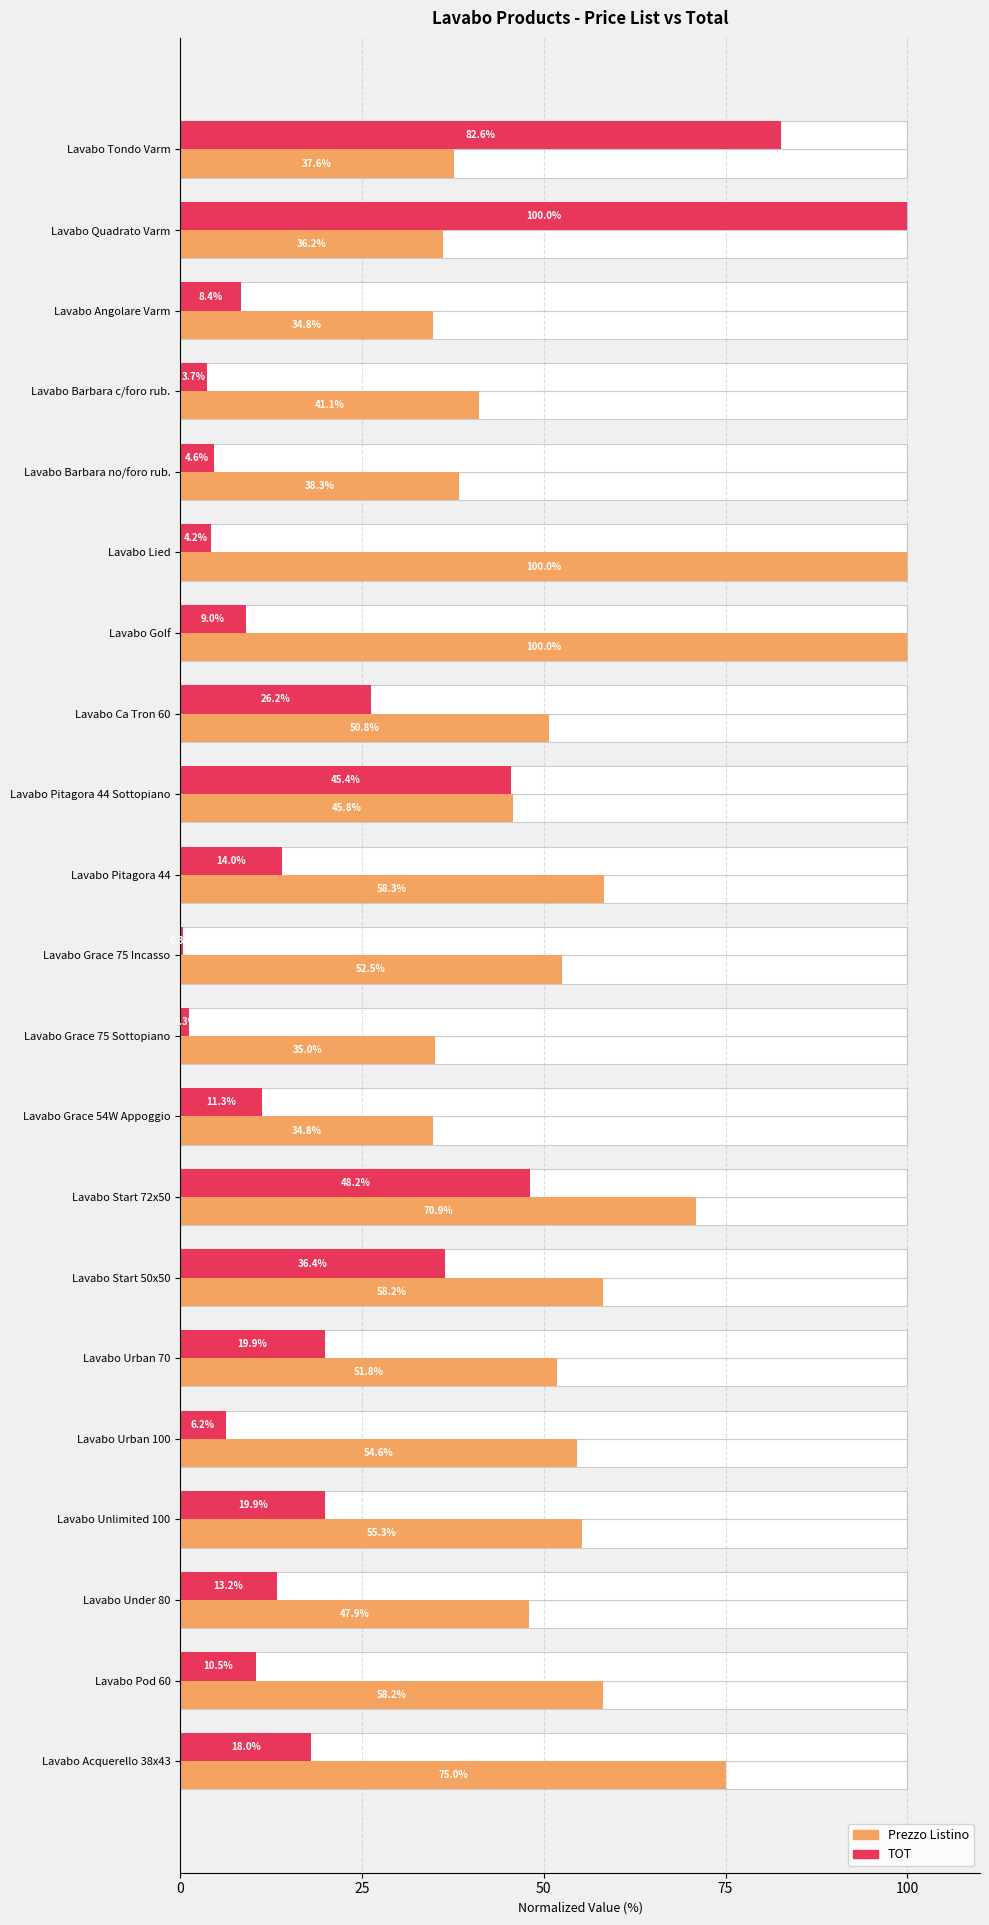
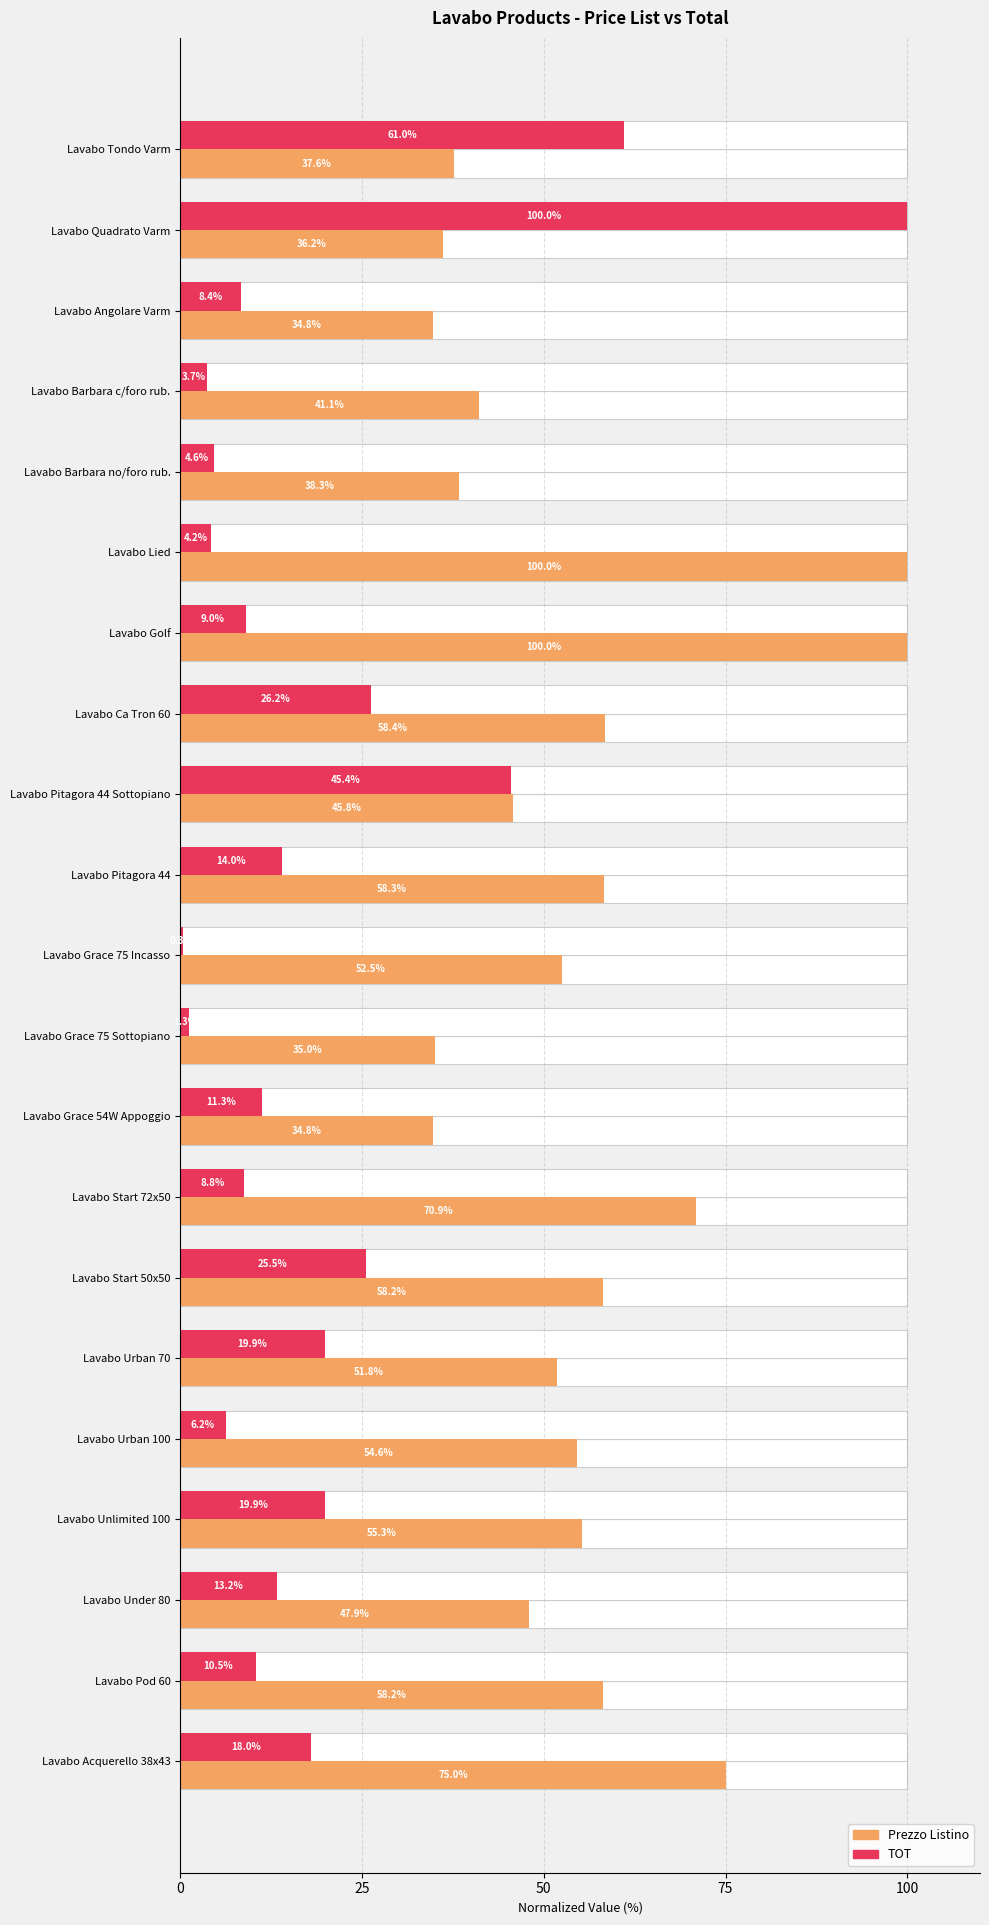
TOT, Lavabo Tondo Varm: 82.6% -> 61.0%
Prezzo Listino, Lavabo Ca Tron 60: 50.8% -> 58.4%
TOT, Lavabo Start 72x50: 48.2% -> 8.8%
TOT, Lavabo Start 50x50: 36.4% -> 25.5%
